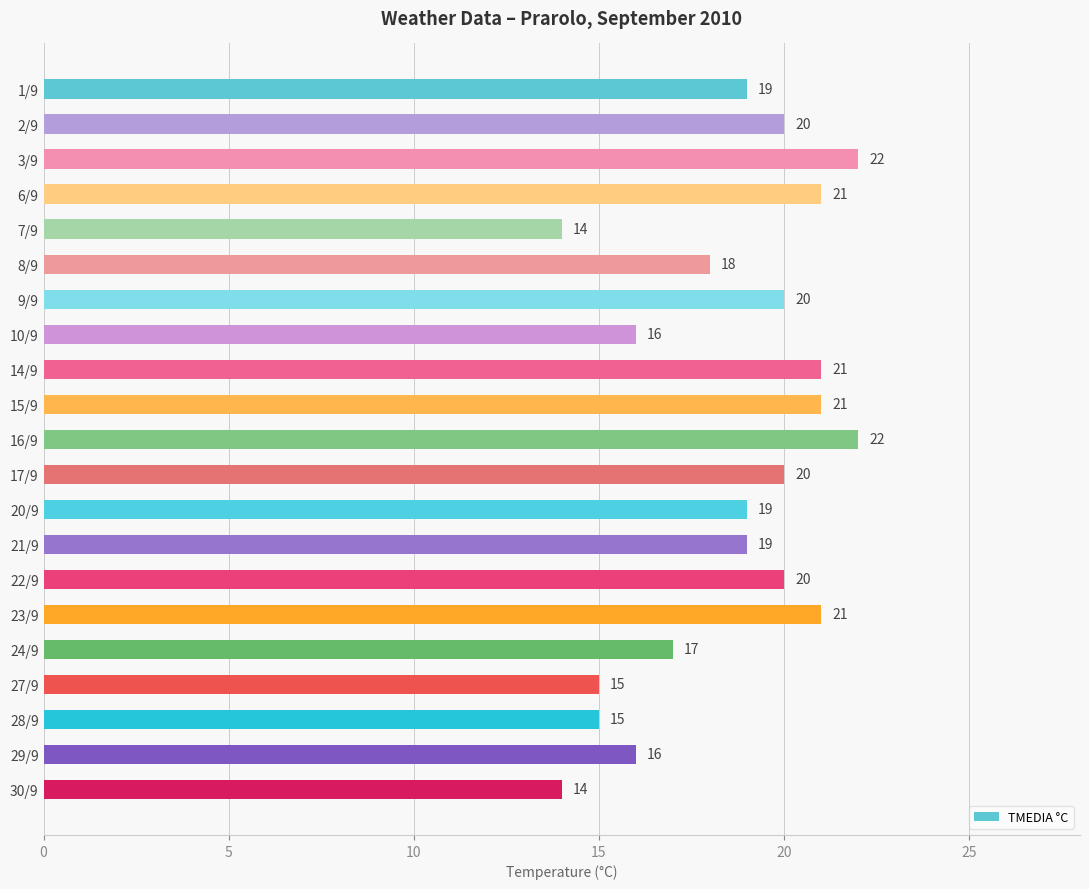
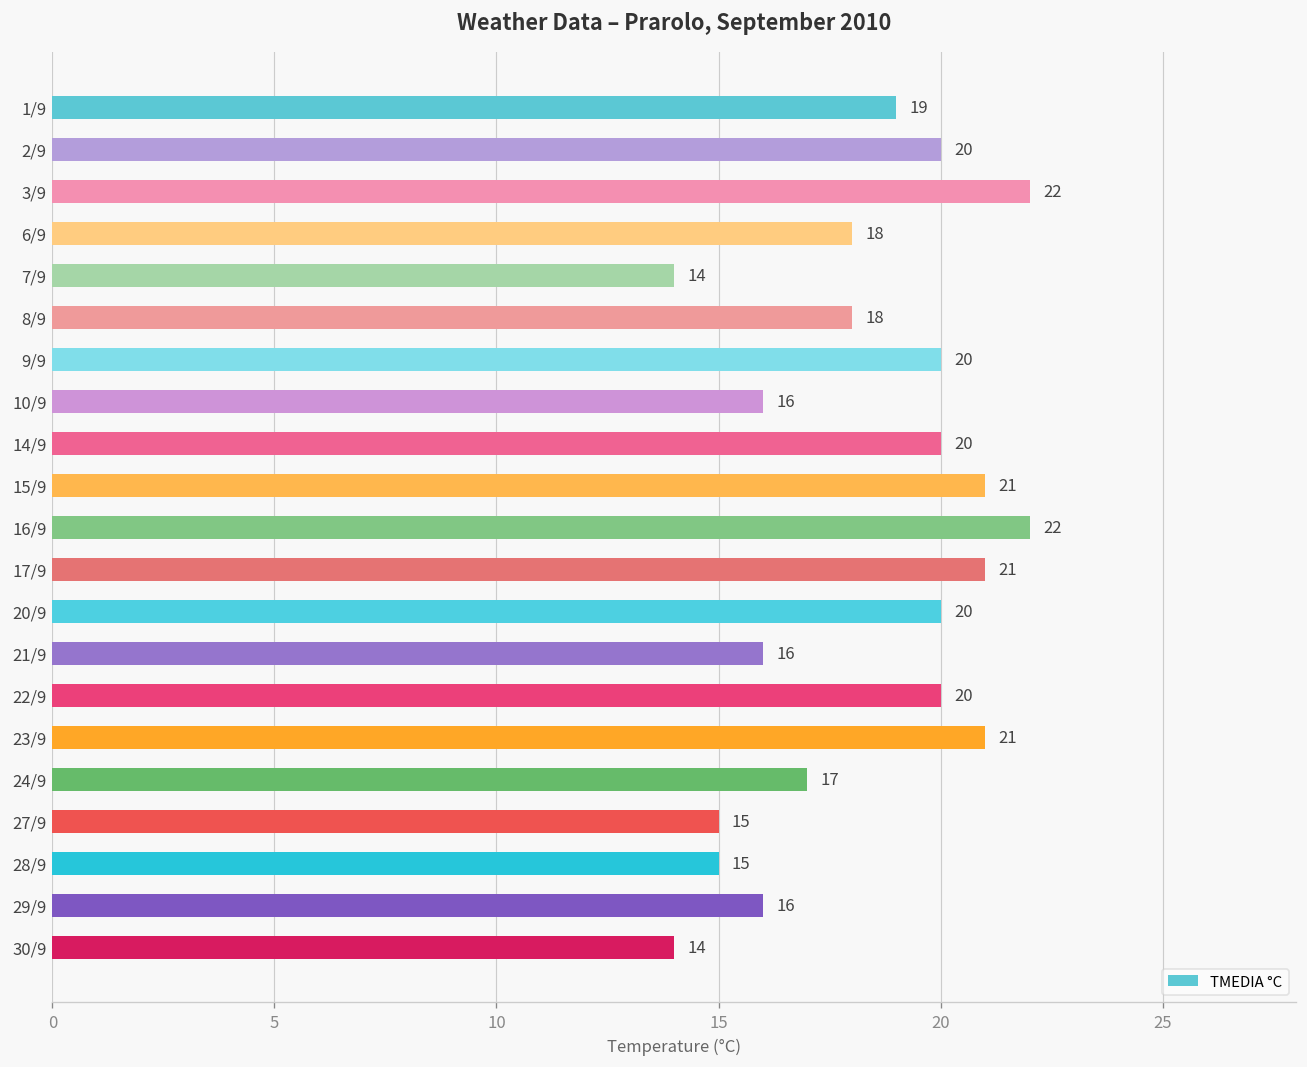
6/9: 21 -> 18
14/9: 21 -> 20
17/9: 20 -> 21
20/9: 19 -> 20
21/9: 19 -> 16
